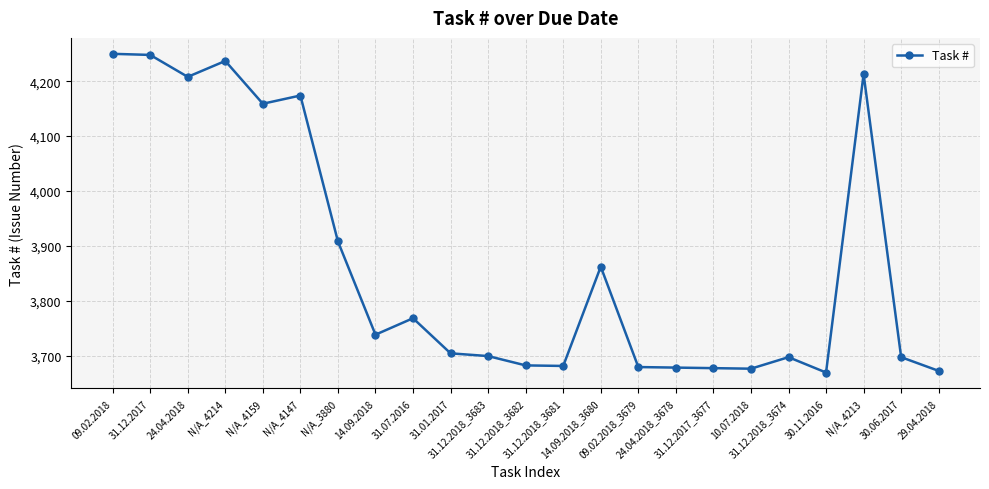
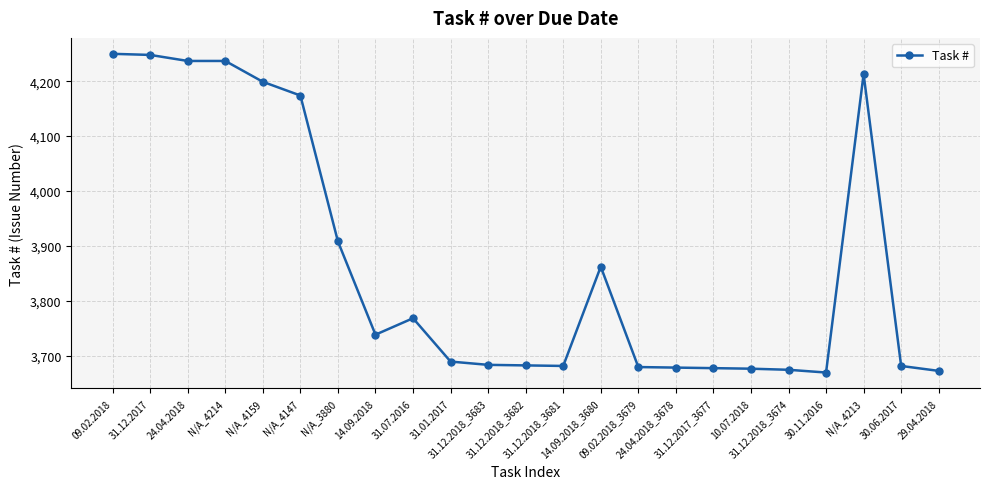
24.04.2018: 4,210 -> 4,240
N/A_4159: 4,160 -> 4,200
31.01.2017: 3,700 -> 3,690
31.12.2018_3683: 3,700 -> 3,680
31.12.2018_3674: 3,700 -> 3,670
30.06.2017: 3,700 -> 3,680
